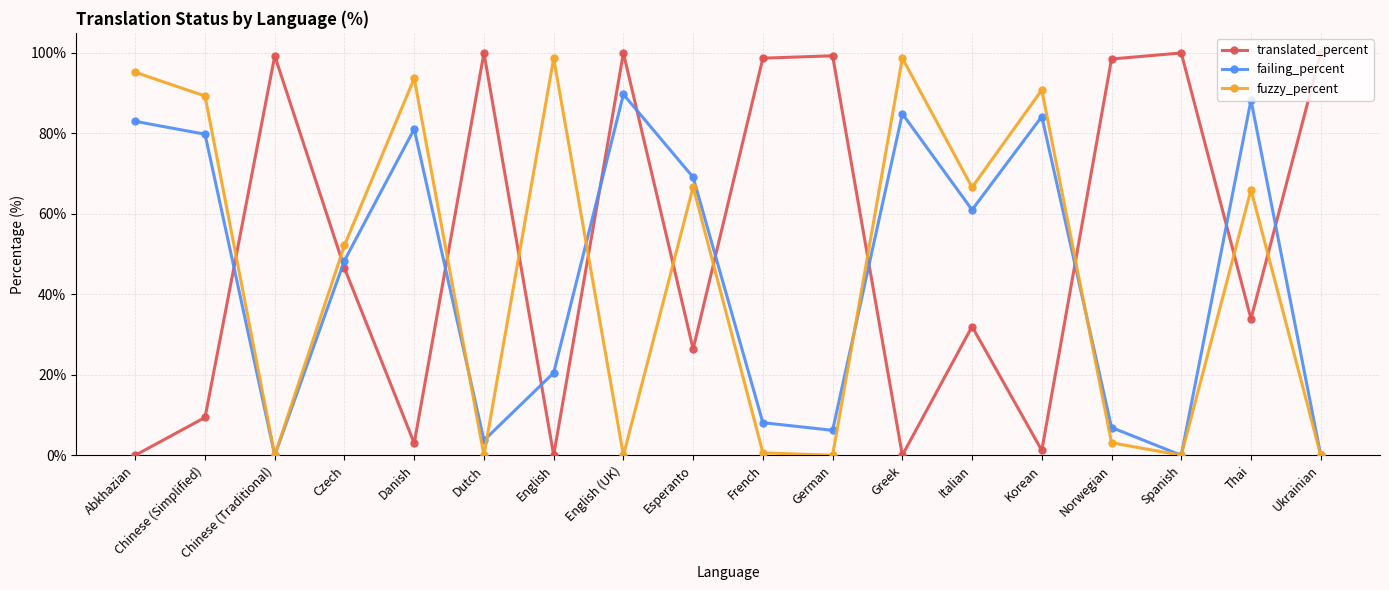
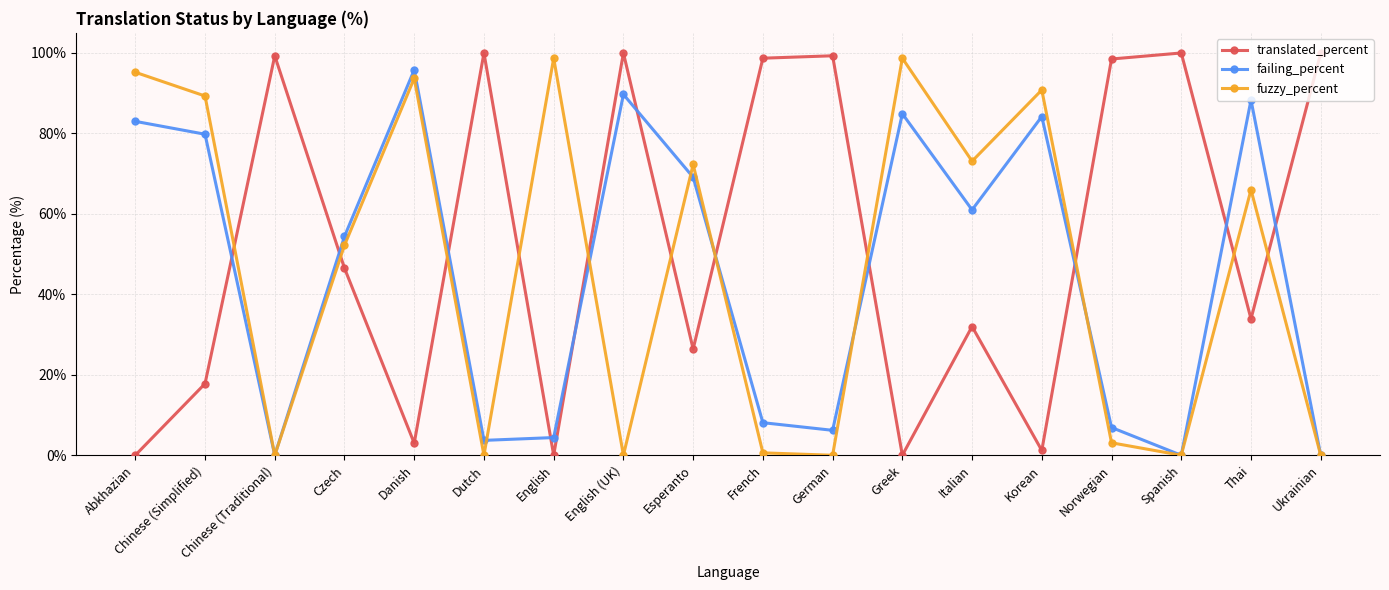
translated_percent, Chinese (Simplified): 9% -> 18%
failing_percent, Czech: 48% -> 54%
failing_percent, Danish: 81% -> 96%
failing_percent, English: 21% -> 4%
fuzzy_percent, Esperanto: 67% -> 72%
fuzzy_percent, Italian: 67% -> 73%
